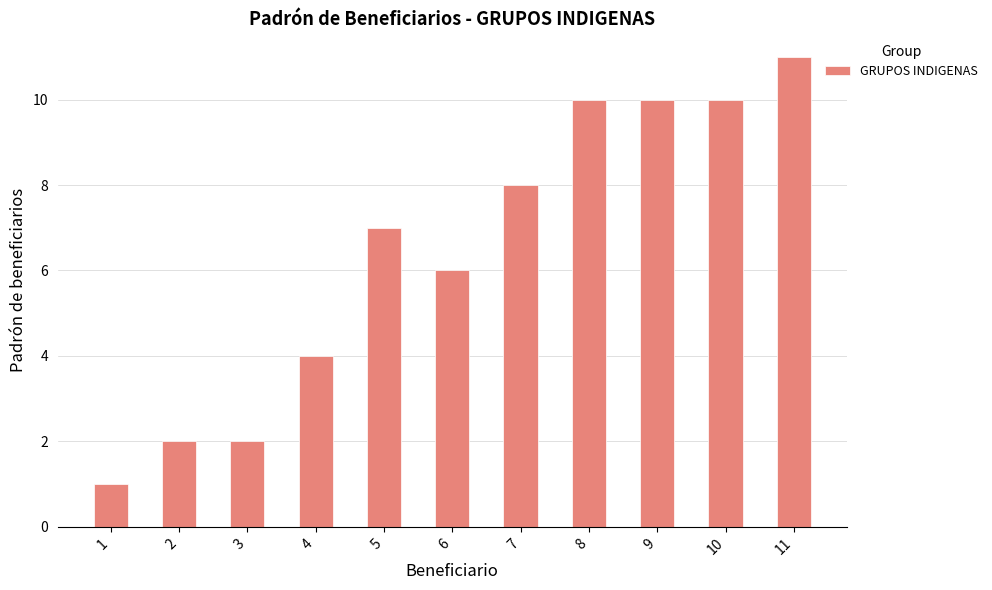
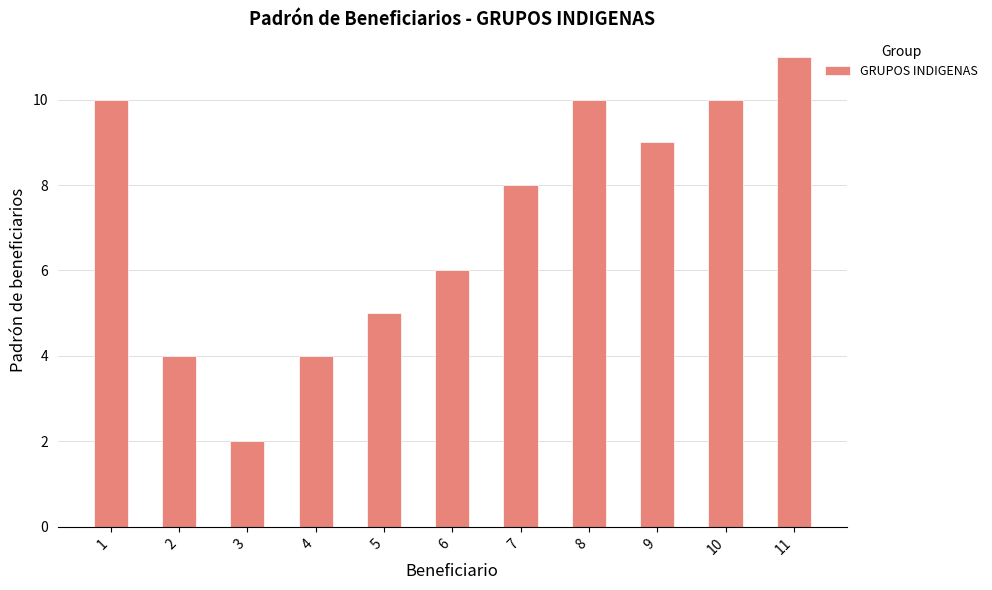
1: 1 -> 10
2: 2 -> 4
5: 7 -> 5
9: 10 -> 9
